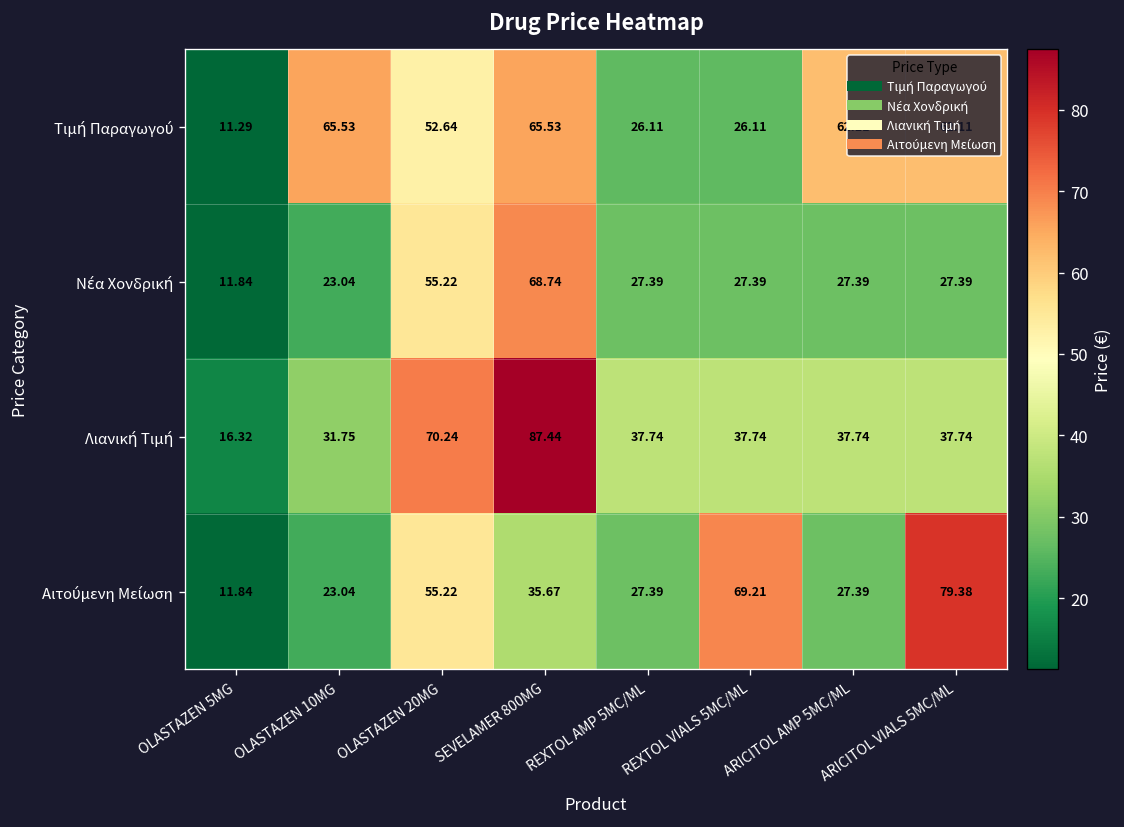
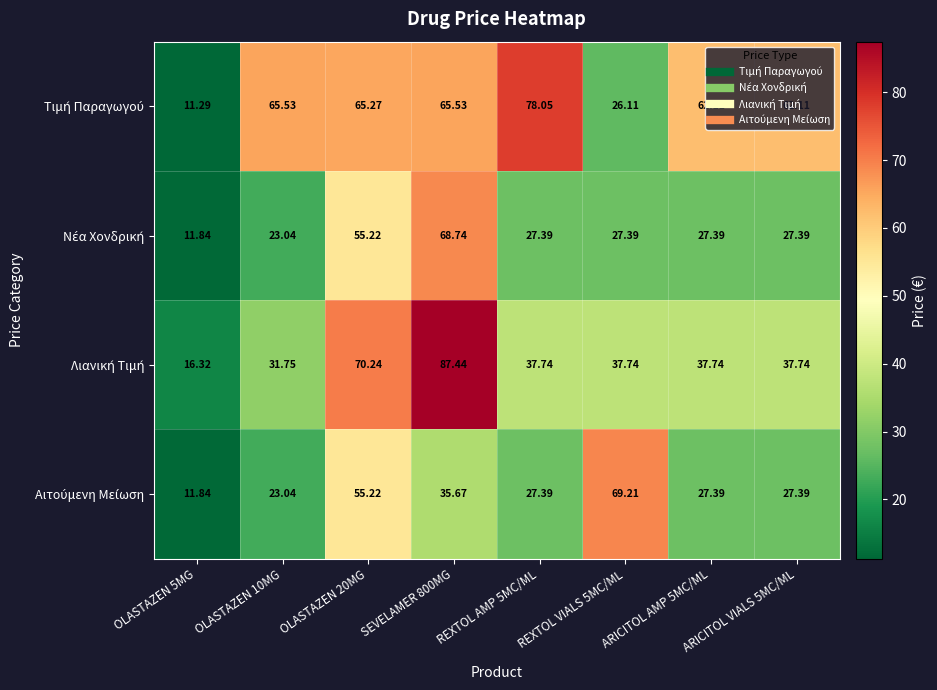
Τιμή Παραγωγού, OLASTAZEN 20MG: 52.64 -> 65.27
Τιμή Παραγωγού, REXTOL AMP 5MC/ML: 26.11 -> 78.05
Αιτούμενη Μείωση, ARICITOL VIALS 5MC/ML: 79.38 -> 27.39
